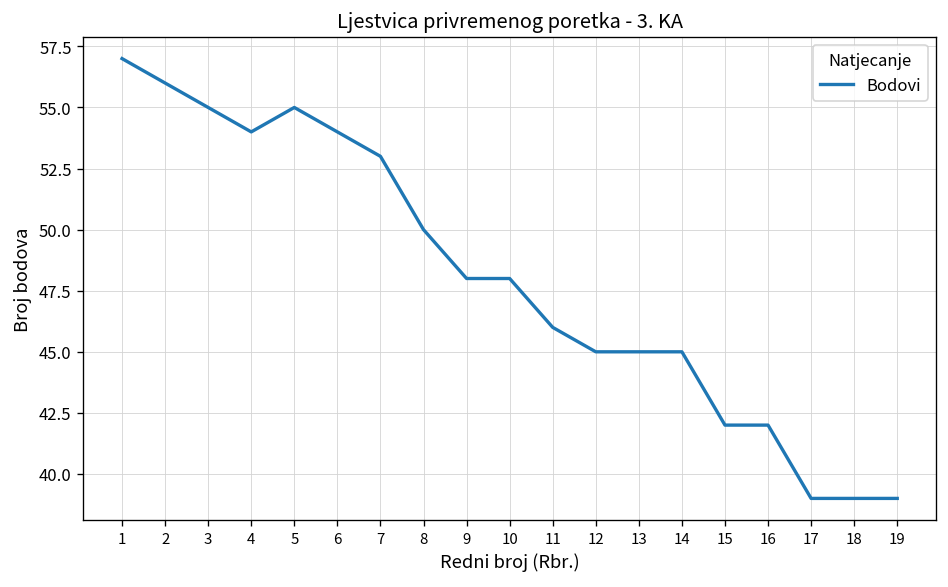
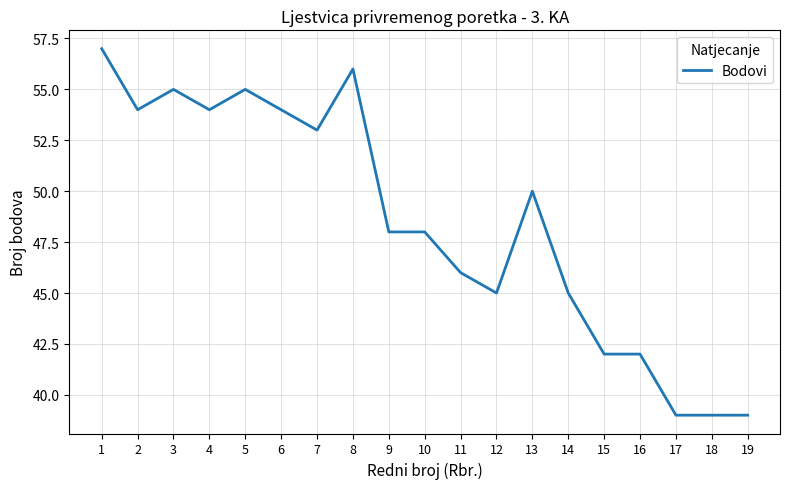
2: 56 -> 54
8: 50 -> 56
13: 45 -> 50
